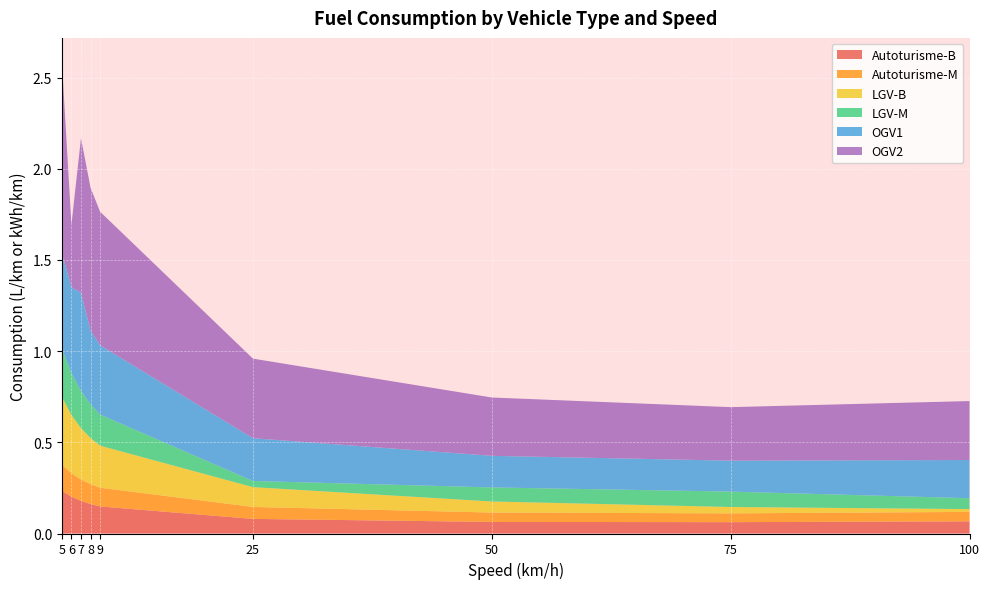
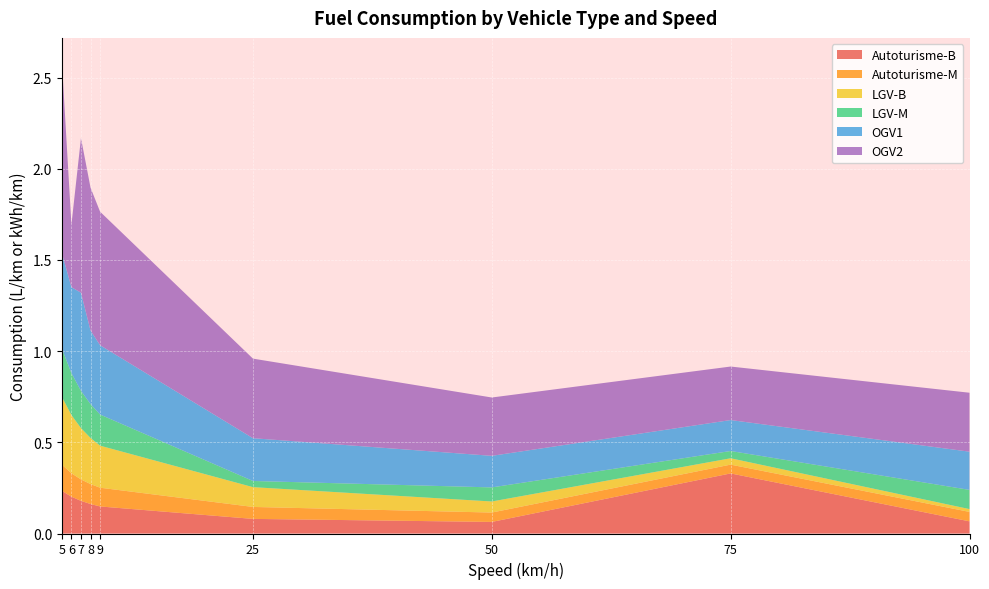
Autoturisme-B, 75: 0.06 -> 0.33
LGV-M, 75: 0.08 -> 0.04
LGV-M, 100: 0.06 -> 0.11
